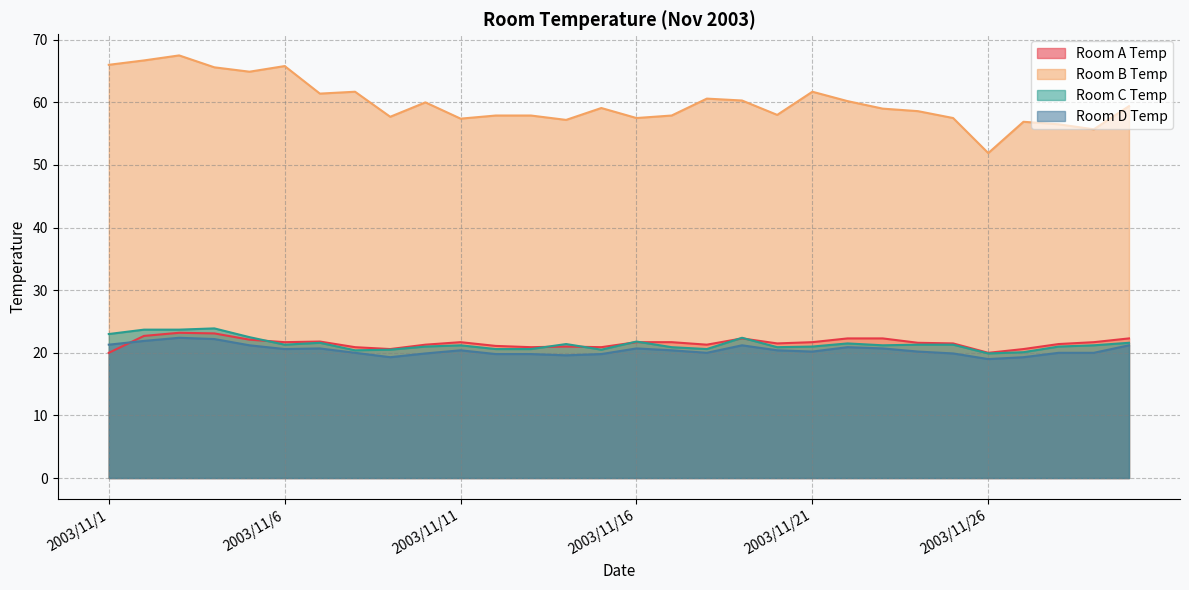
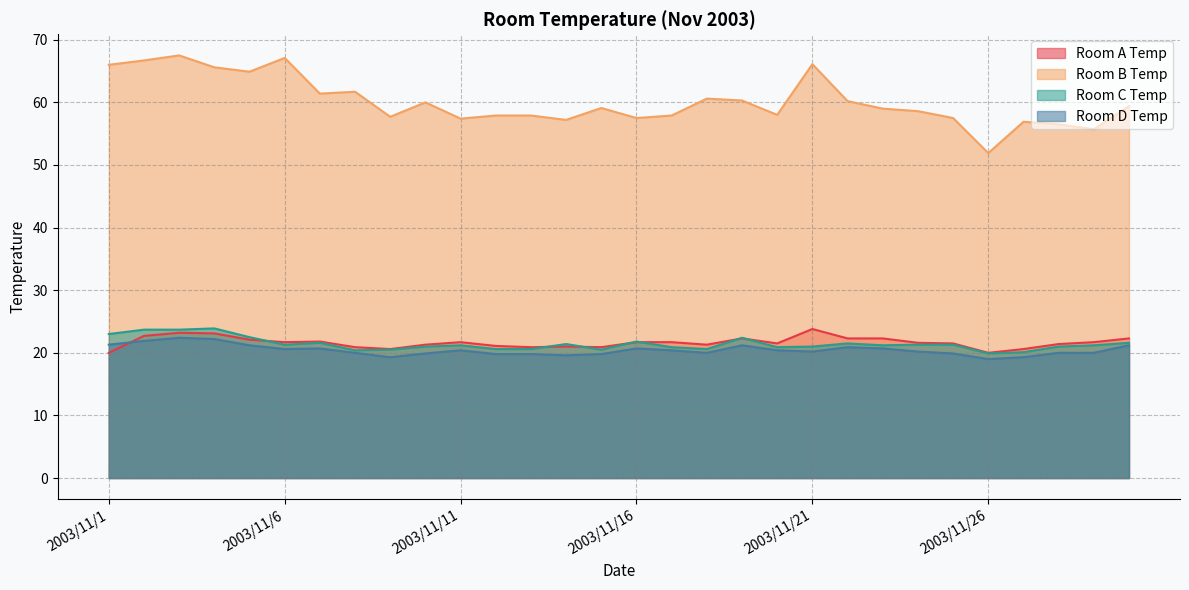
Room B Temp, 2003/11/6: 66 -> 67
Room A Temp, 2003/11/21: 22 -> 24
Room B Temp, 2003/11/21: 62 -> 66
